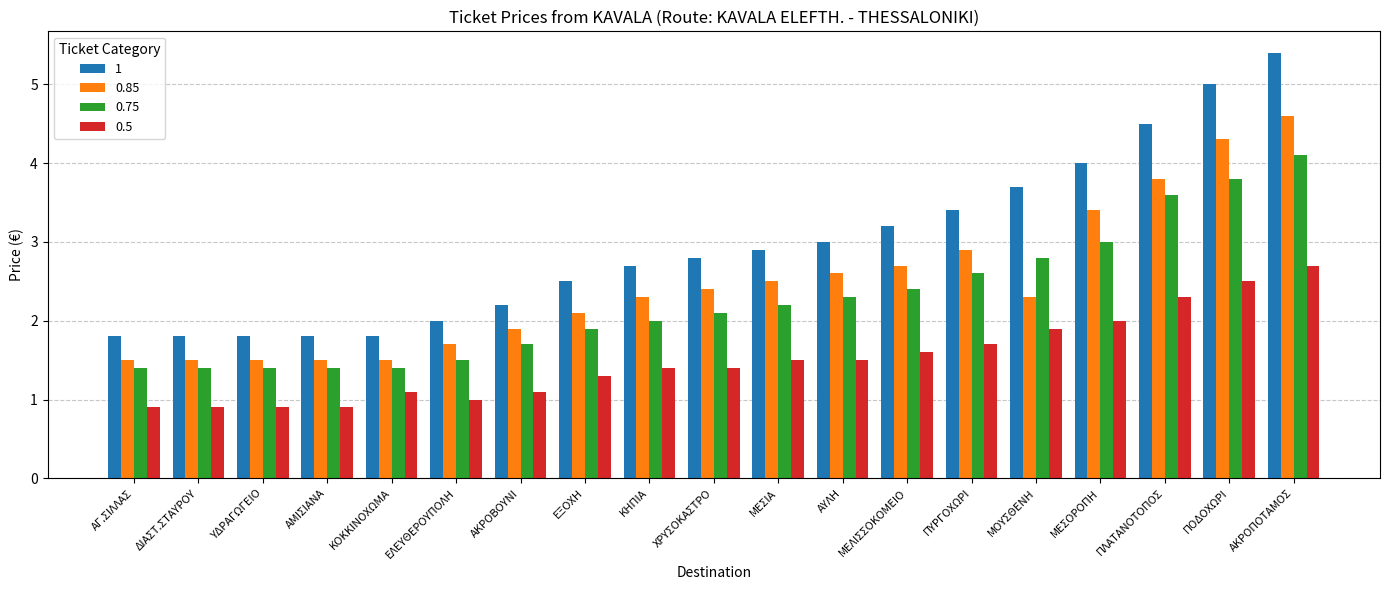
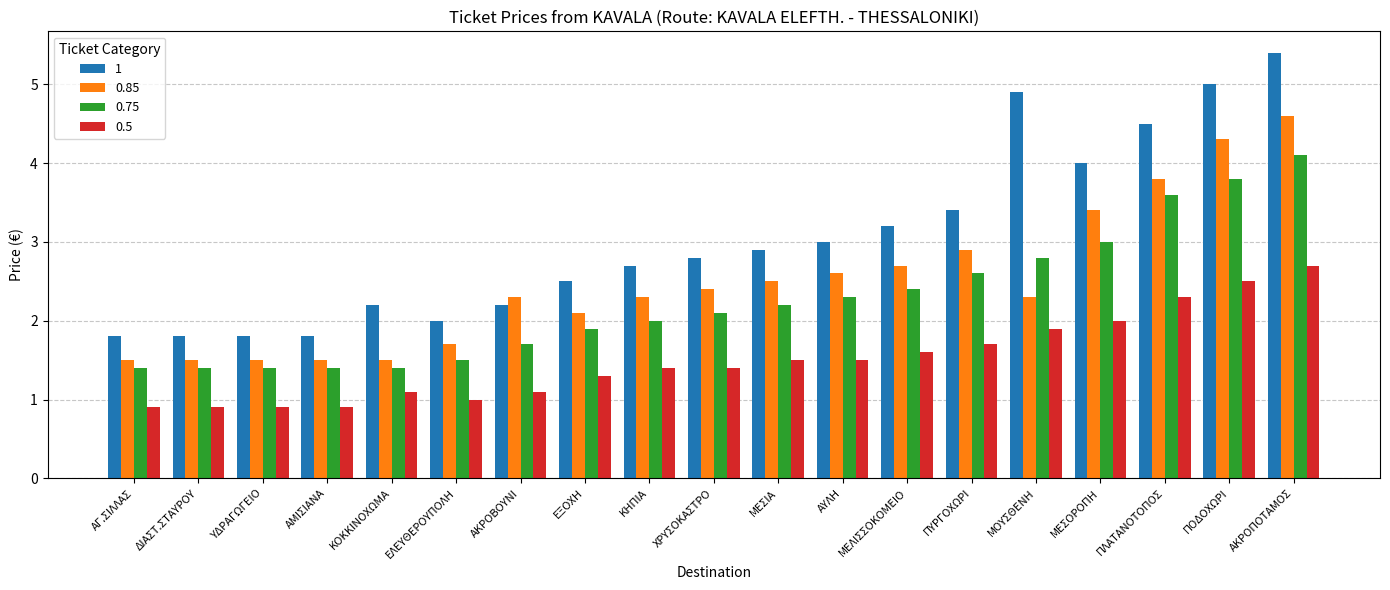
1, ΚΟΚΚΙΝΟΧΩΜΑ: 1.8 -> 2.2
0.85, ΑΚΡΟΒΟΥΝΙ: 1.9 -> 2.3
1, ΜΟΥΣΘΕΝΗ: 3.7 -> 4.9
